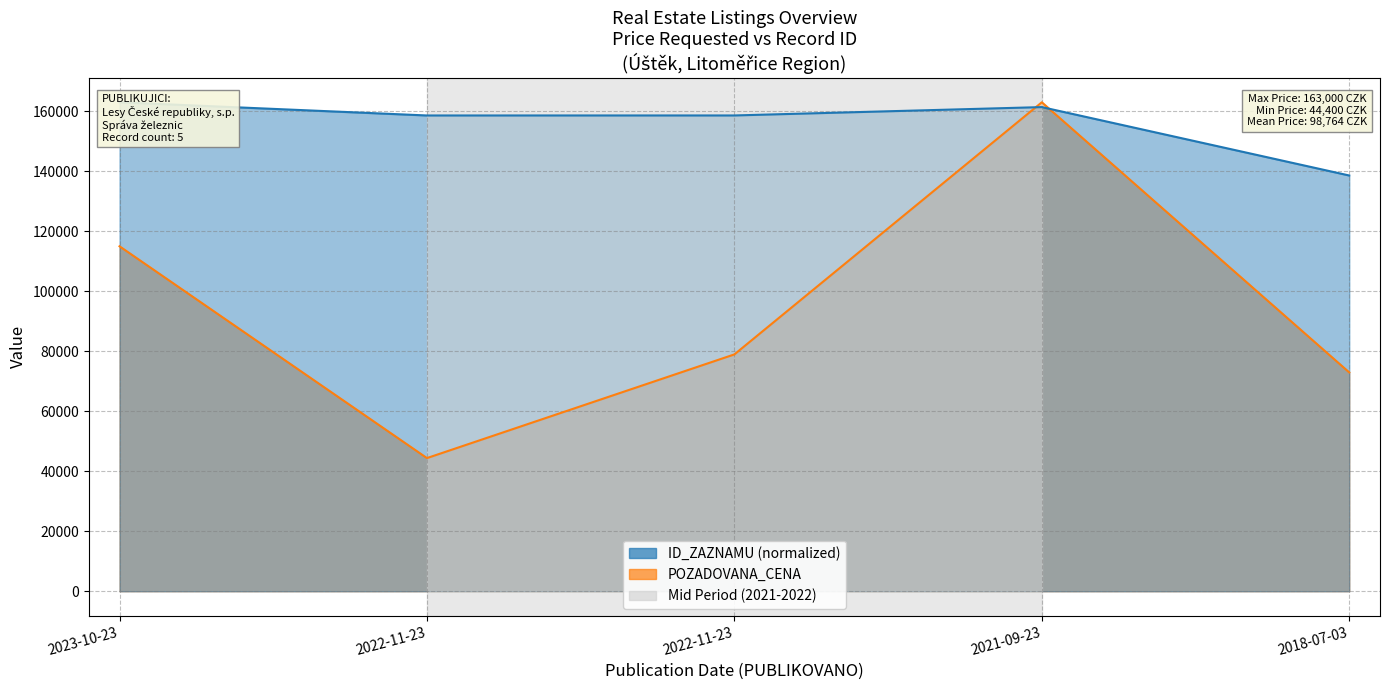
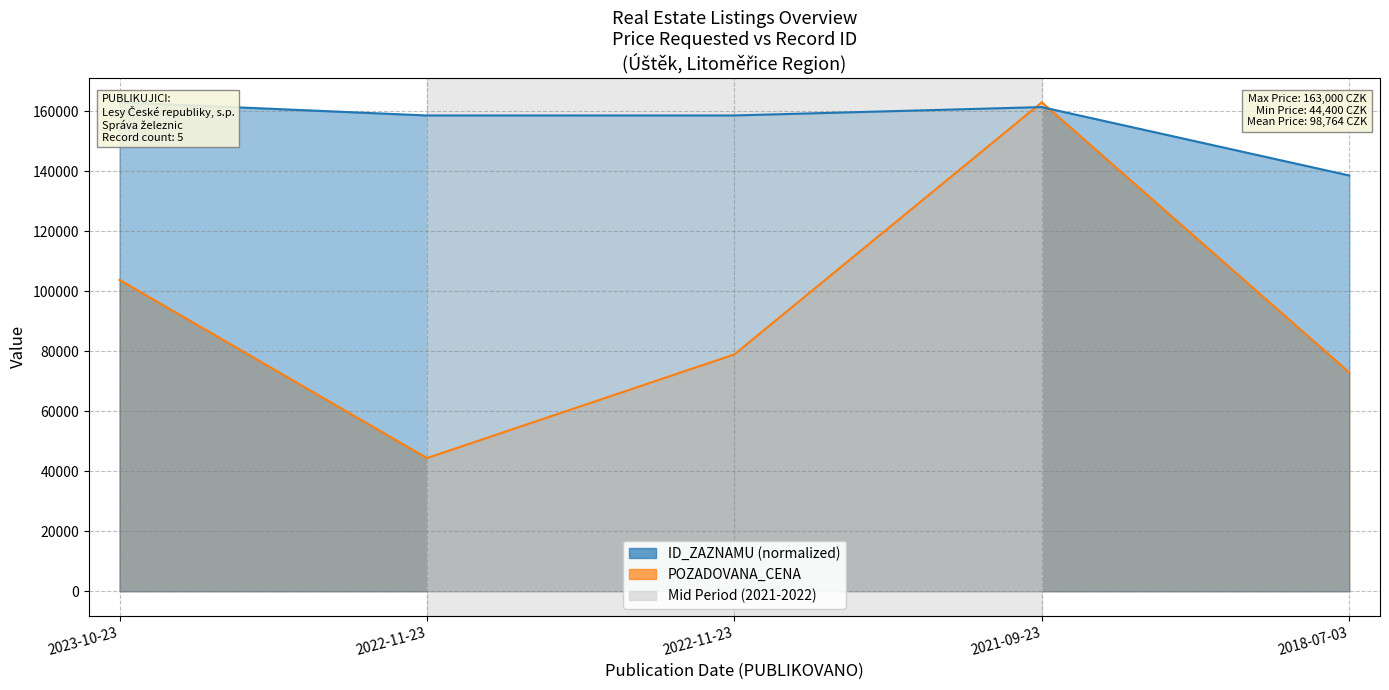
POZADOVANA_CENA, 2023-10-23: 115000 -> 104000
